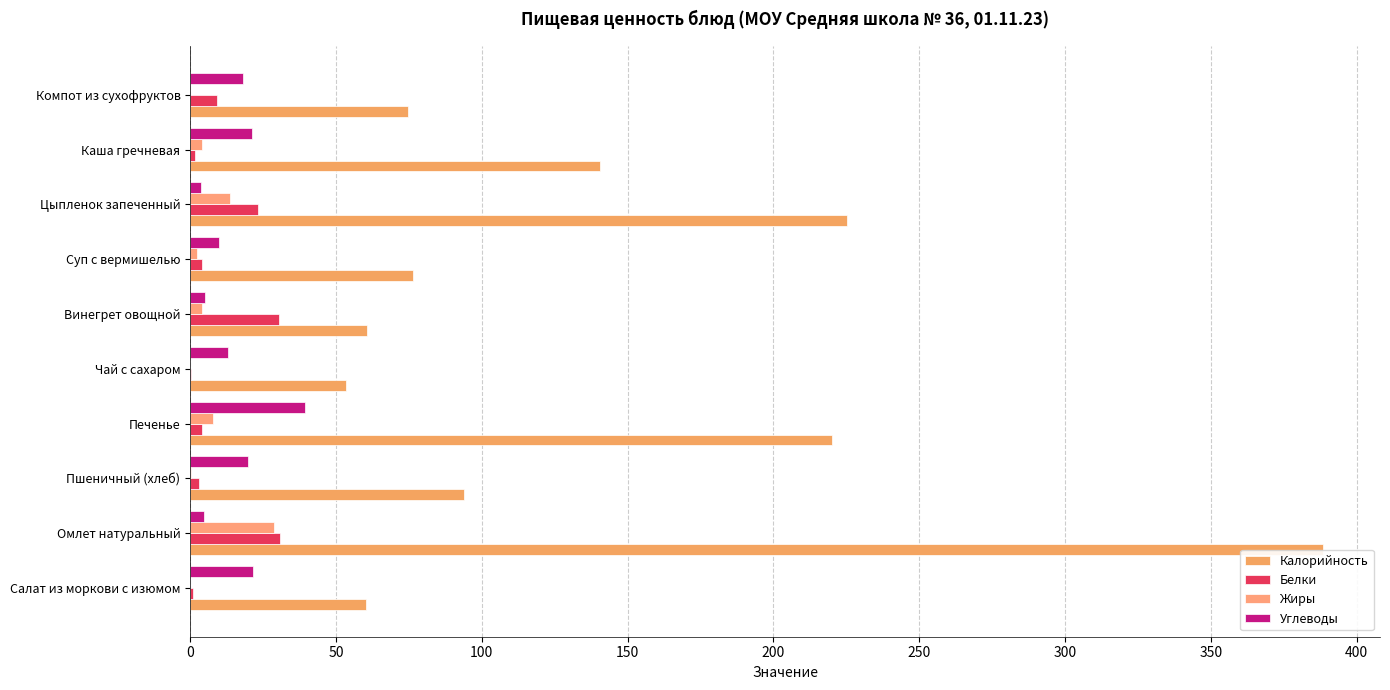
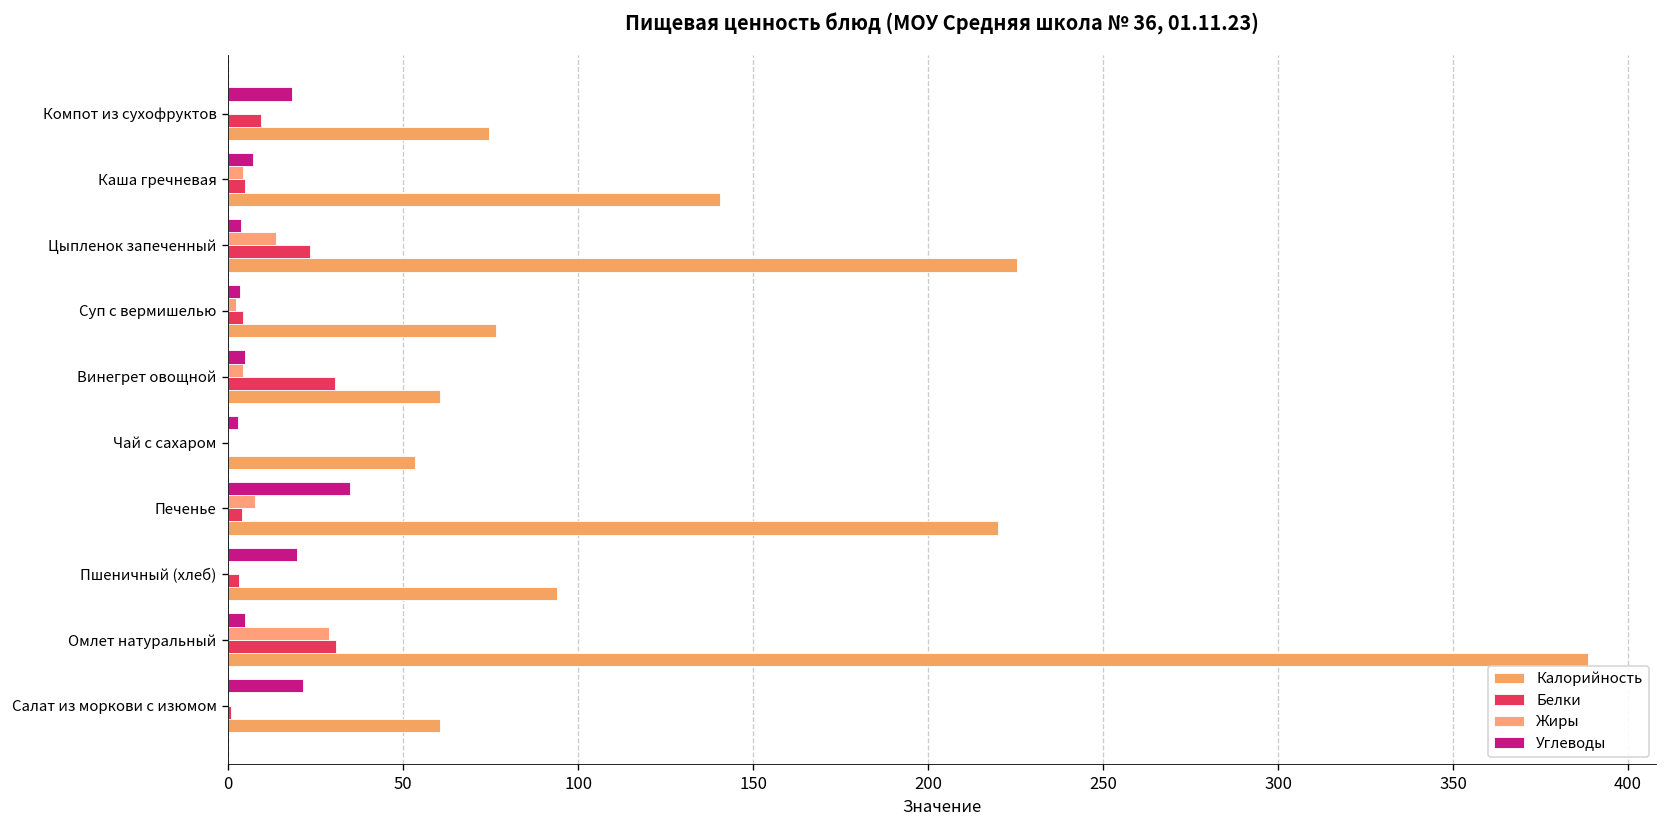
Углеводы, Каша гречневая: 21 -> 7
Белки, Каша гречневая: 2 -> 5
Углеводы, Суп с вермишелью: 10 -> 3
Углеводы, Чай с сахаром: 13 -> 3
Углеводы, Печенье: 39 -> 35
